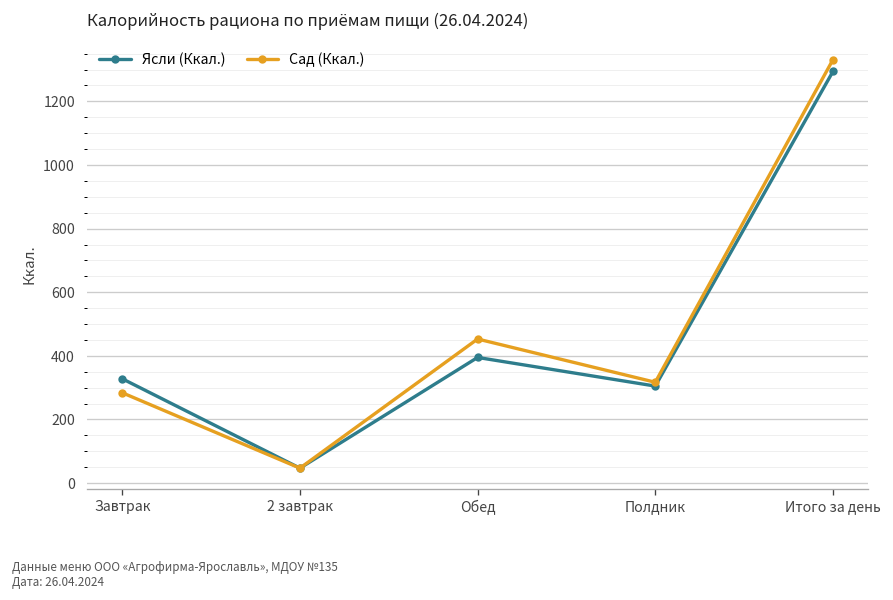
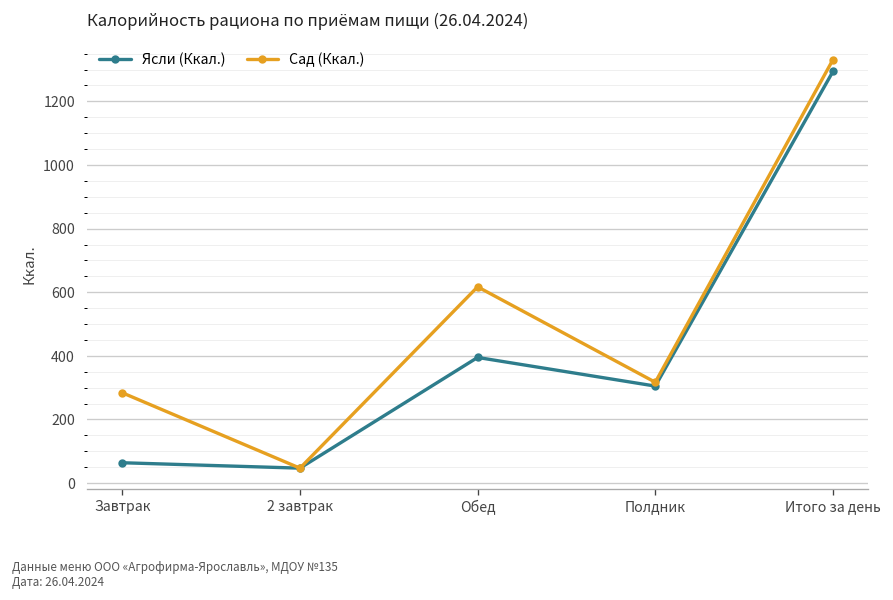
Ясли (Ккал.), Завтрак: 330 -> 60
Сад (Ккал.), Обед: 450 -> 620
